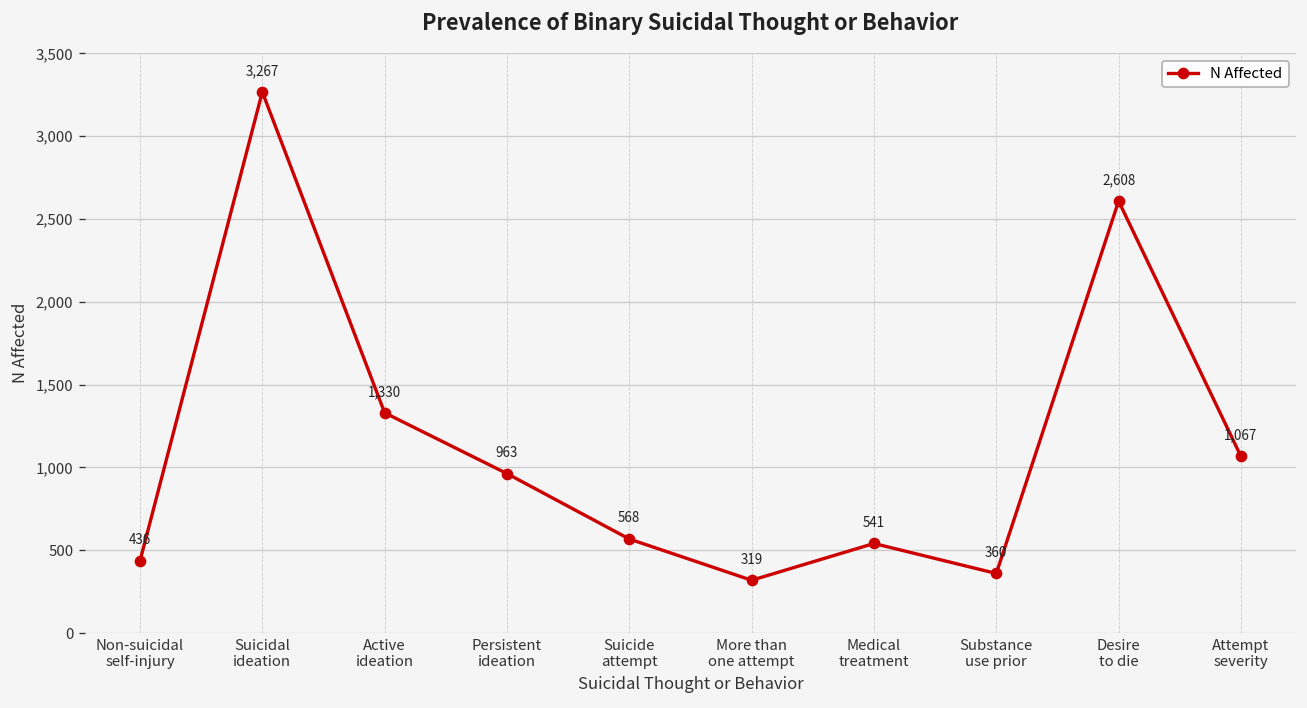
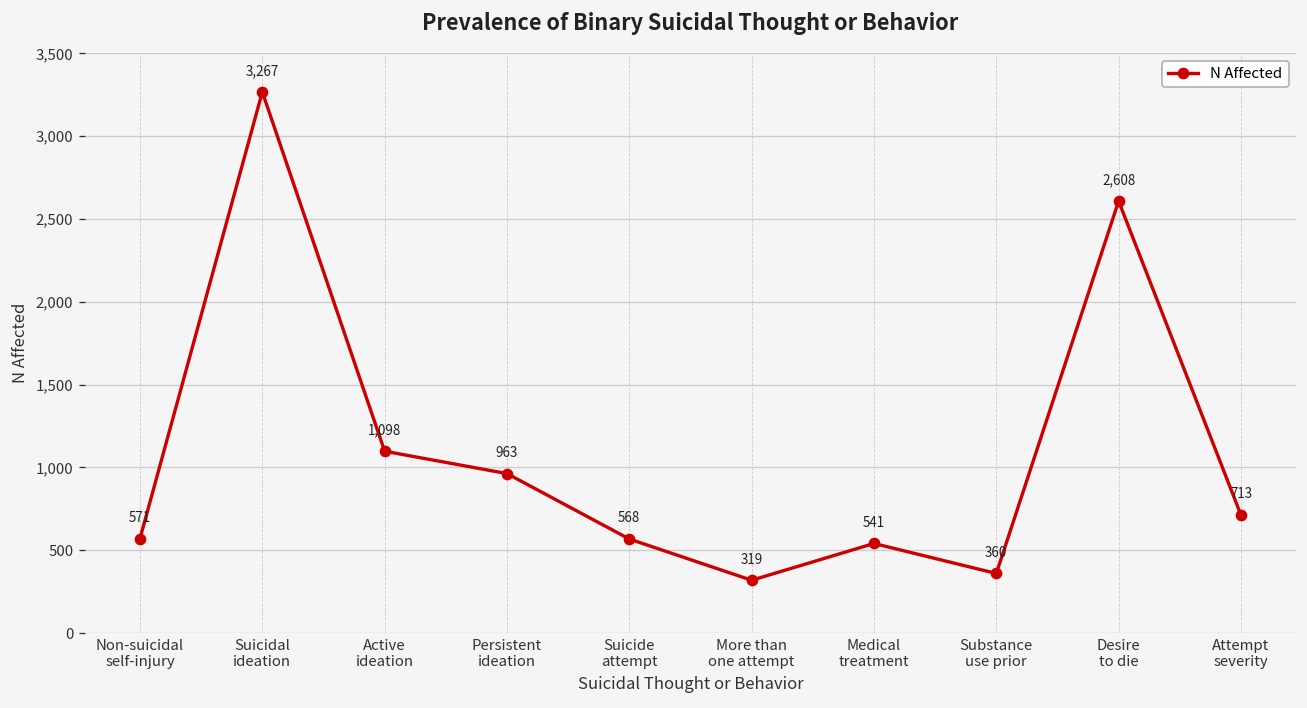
Non-suicidal self-injury: 436 -> 571
Active ideation: 1,330 -> 1,098
Attempt severity: 1,067 -> 713
